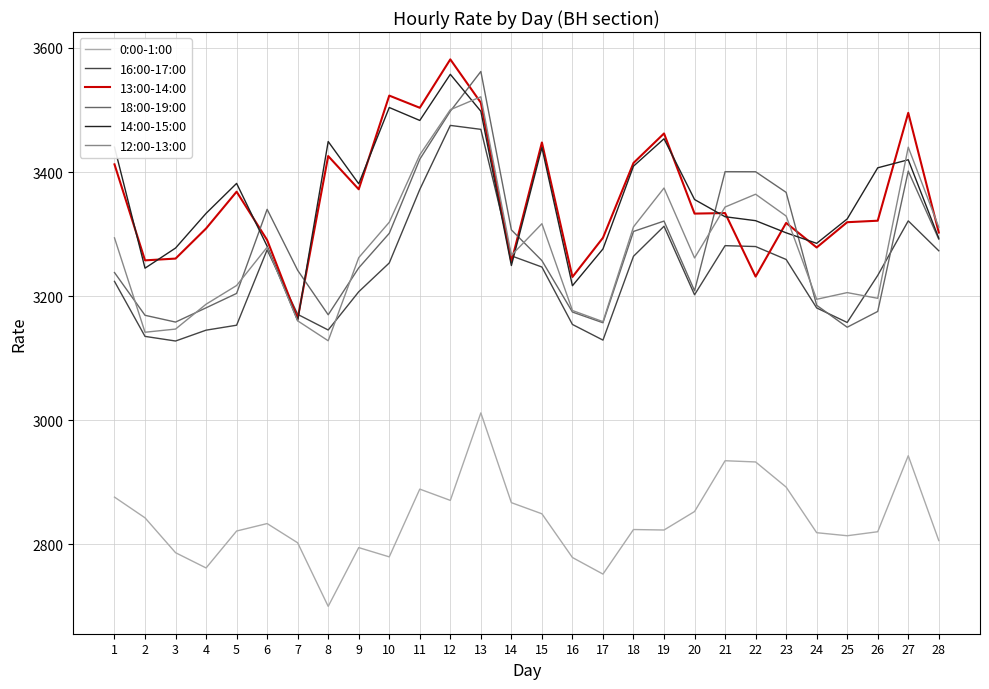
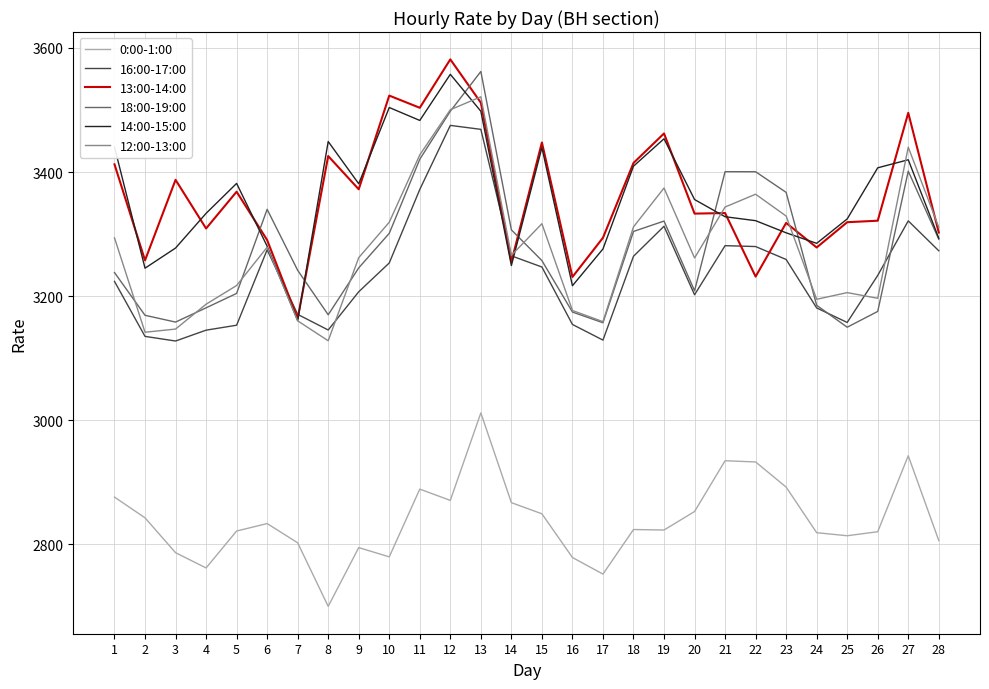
13:00-14:00, 3: 3260 -> 3390
